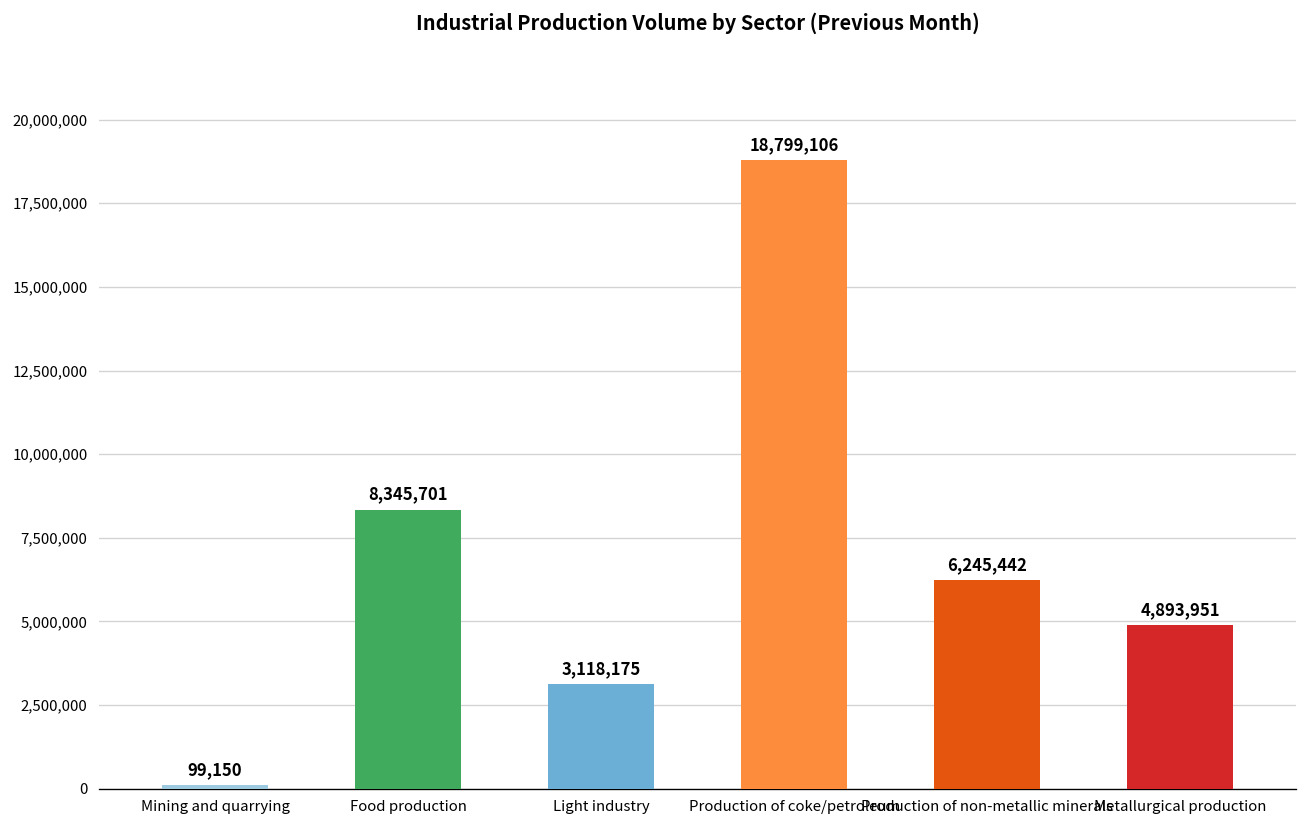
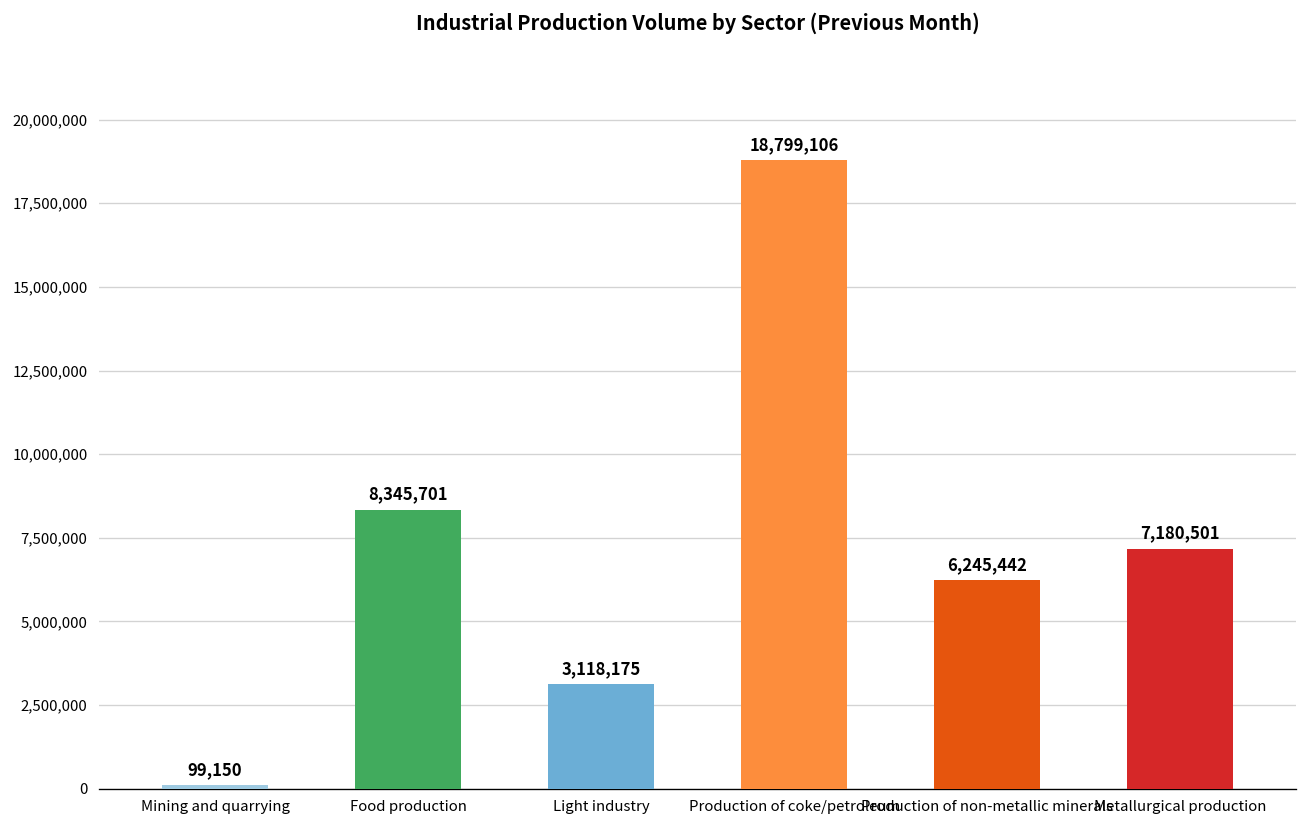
Metallurgical production: 4,893,951 -> 7,180,501
